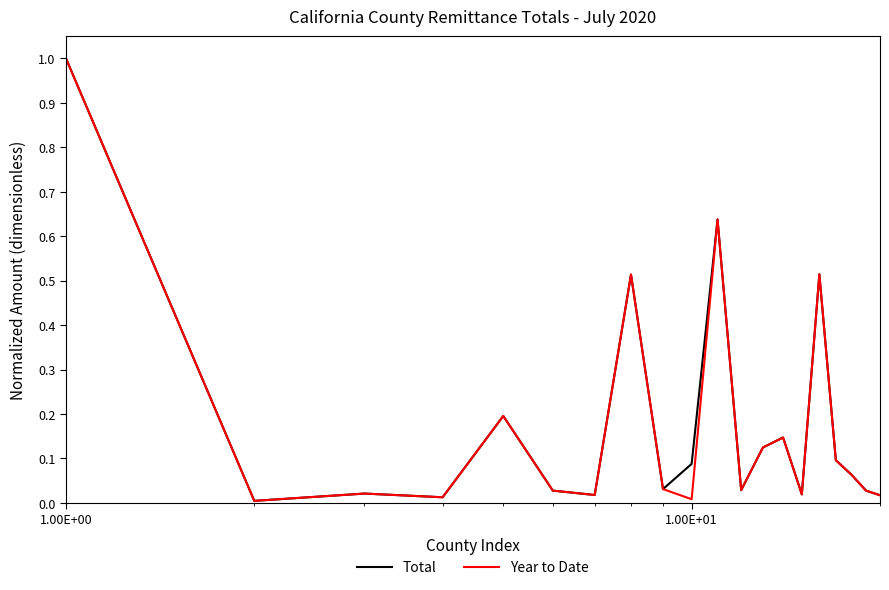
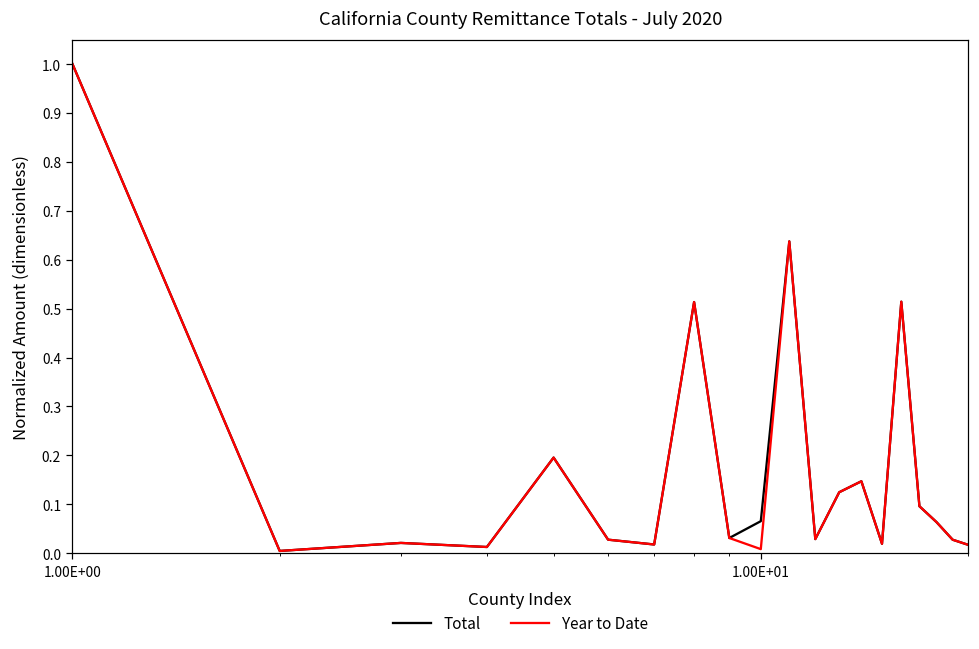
Total, 1.00E+01: 0.09 -> 0.07
